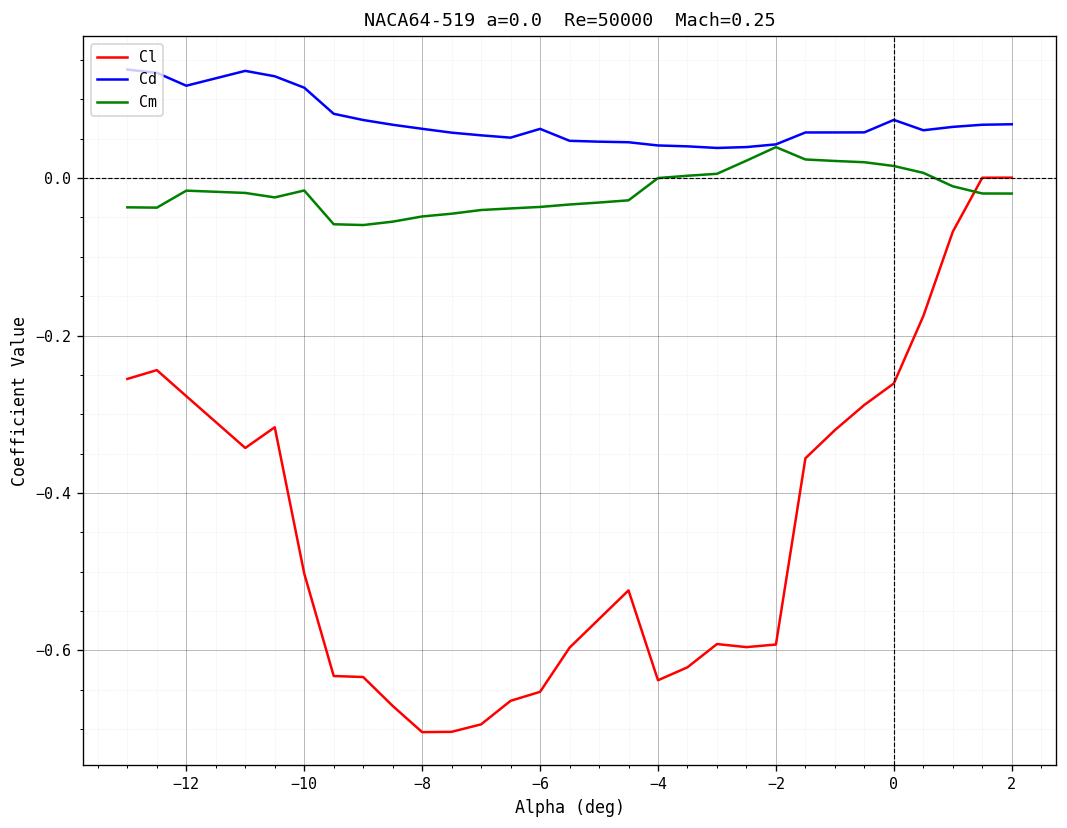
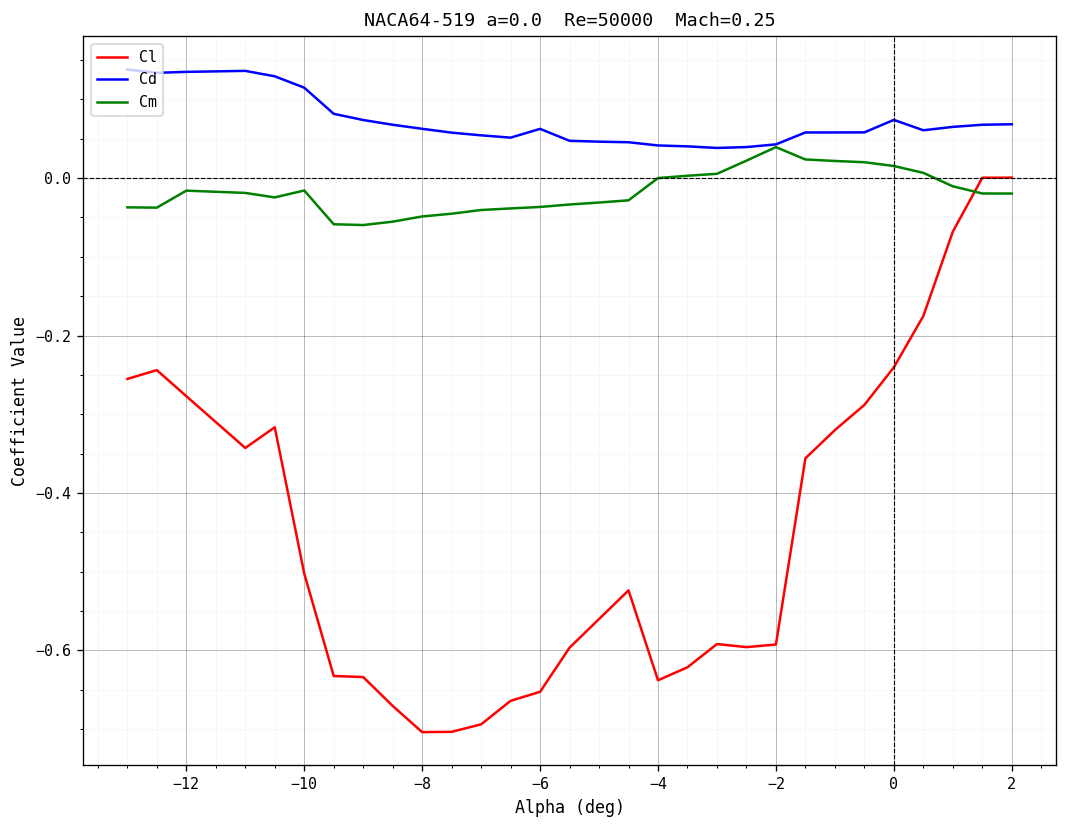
Cd, −12: 0.12 -> 0.13
Cl, 0: -0.26 -> -0.24
